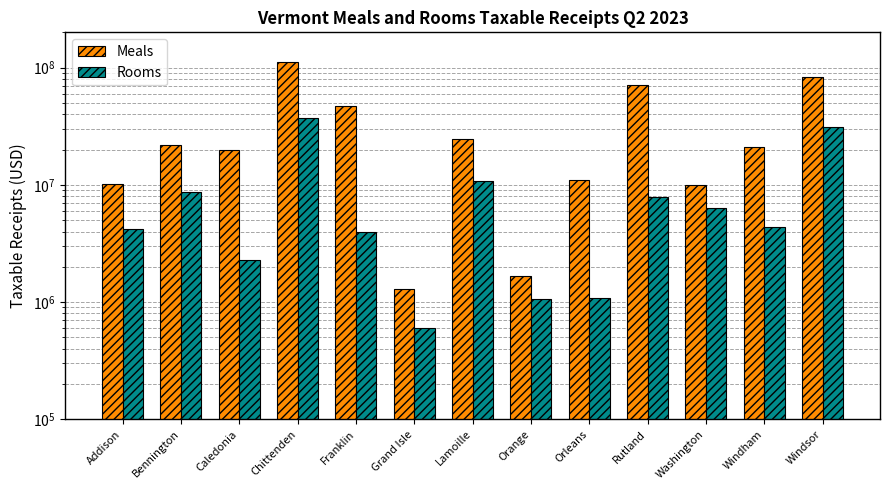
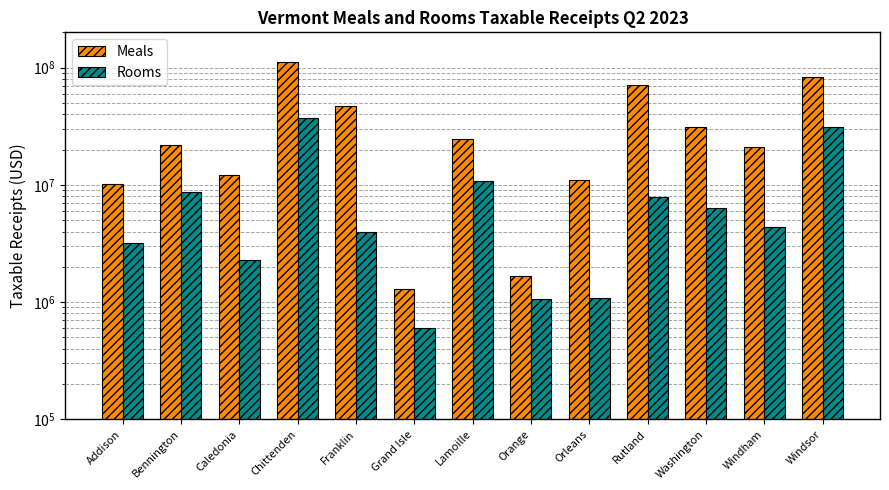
Rooms, Addison: 4200000 -> 3200000
Meals, Caledonia: 20000000 -> 12000000
Meals, Washington: 10000000 -> 31000000
